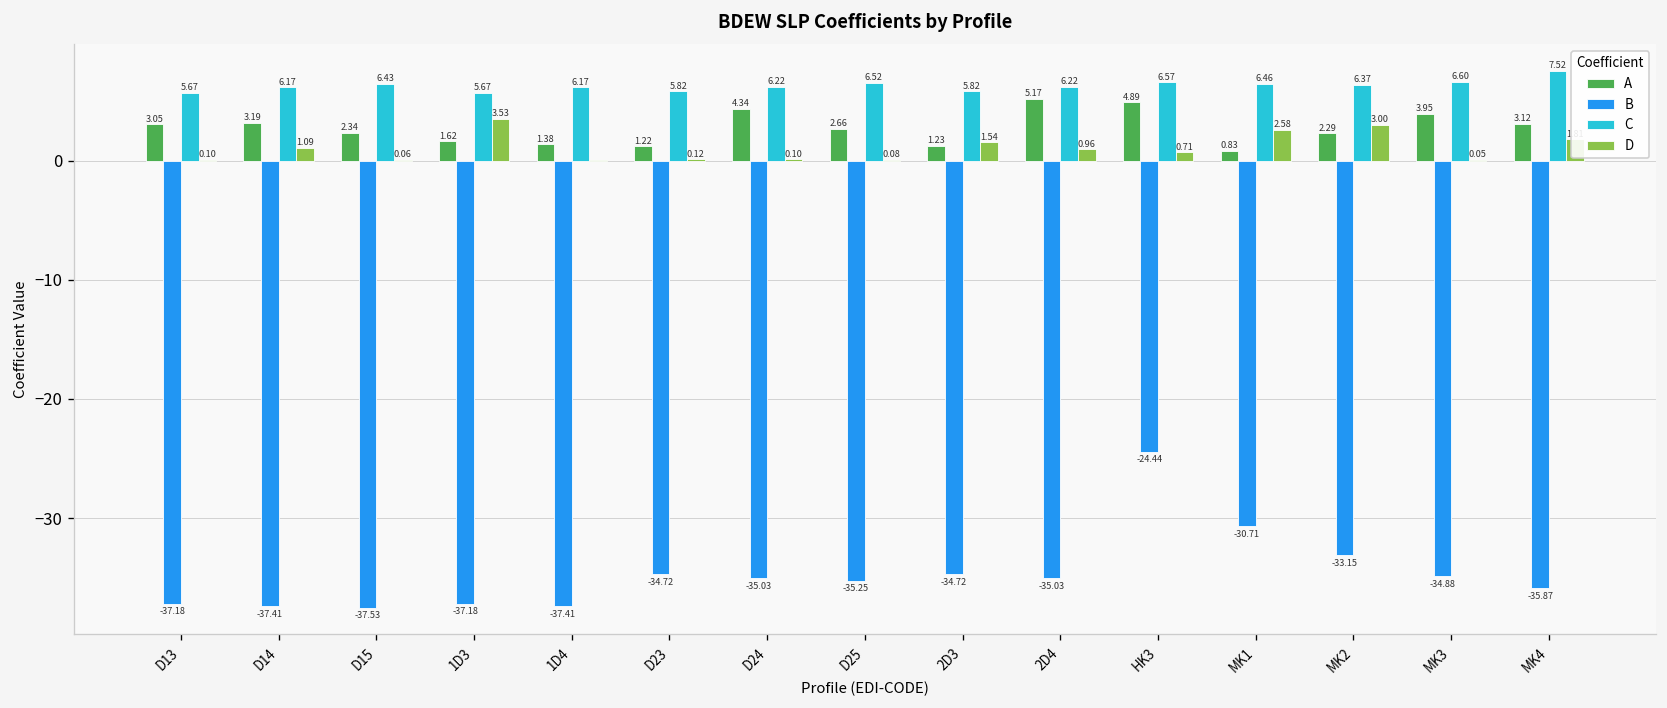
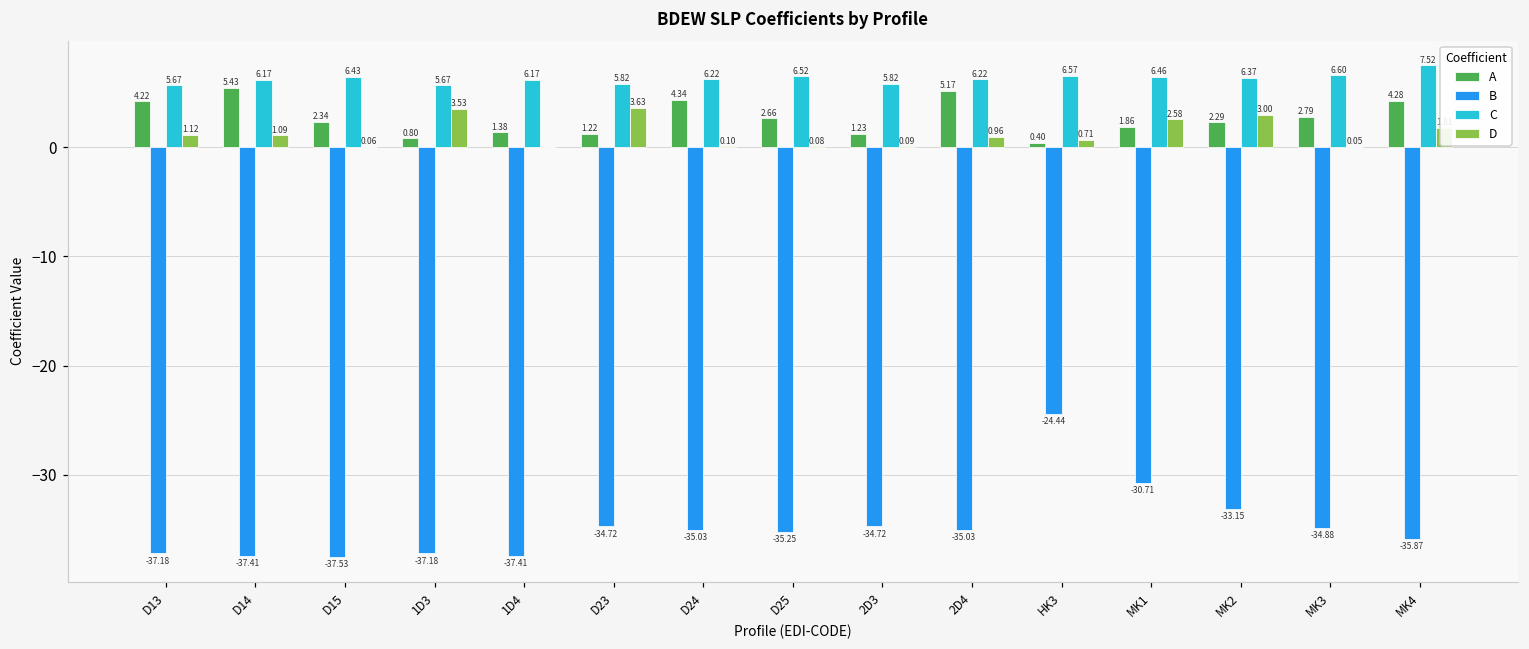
A, D13: 3.05 -> 4.22
D, D13: 0.10 -> 1.12
A, D14: 3.19 -> 5.43
A, 1D3: 1.62 -> 0.80
D, D23: 0.12 -> 3.63
D, 2D3: 1.54 -> 0.09
A, HK3: 4.89 -> 0.40
A, MK1: 0.83 -> 1.86
A, MK3: 3.95 -> 2.79
A, MK4: 3.12 -> 4.28
